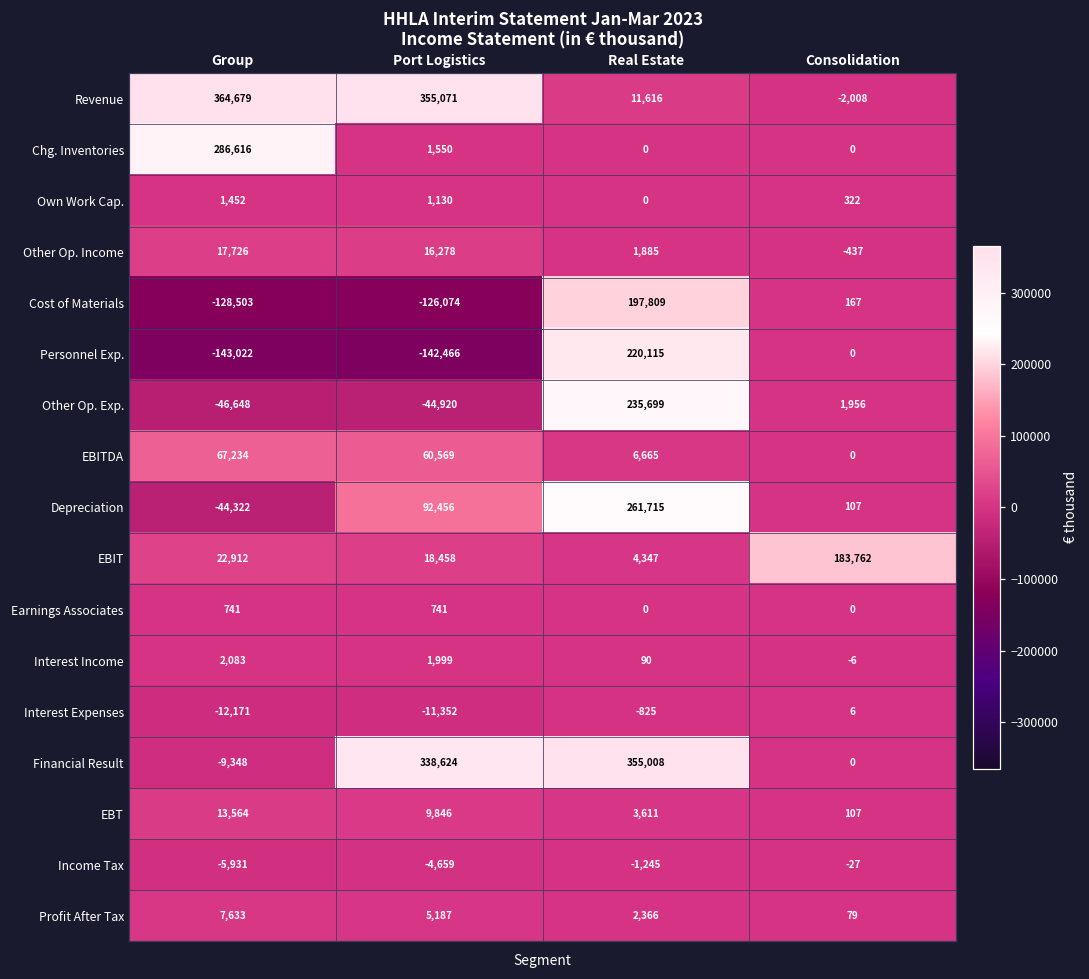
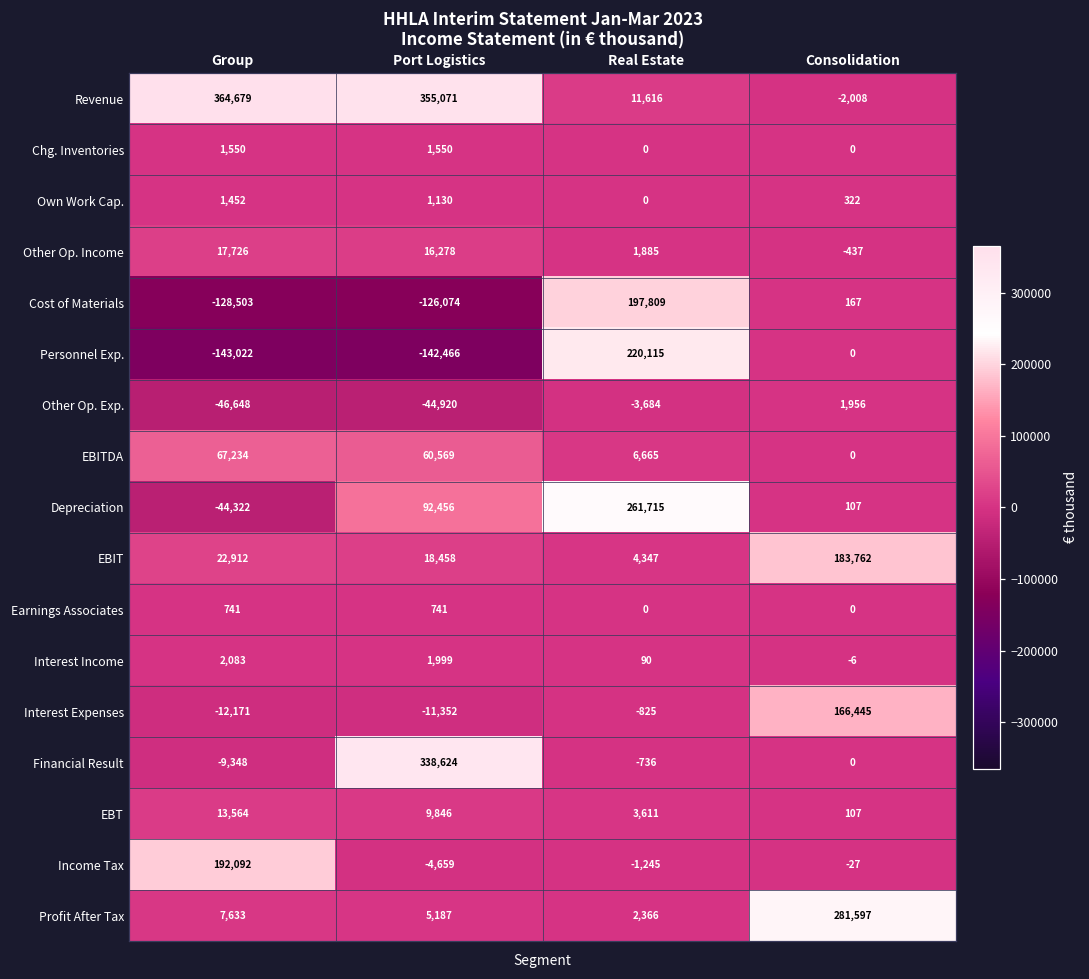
Chg. Inventories, Group: 286,616 -> 1,550
Other Op. Exp., Real Estate: 235,699 -> -3,684
Interest Expenses, Consolidation: 6 -> 166,445
Financial Result, Real Estate: 355,008 -> -736
Income Tax, Group: -5,931 -> 192,092
Profit After Tax, Consolidation: 79 -> 281,597
